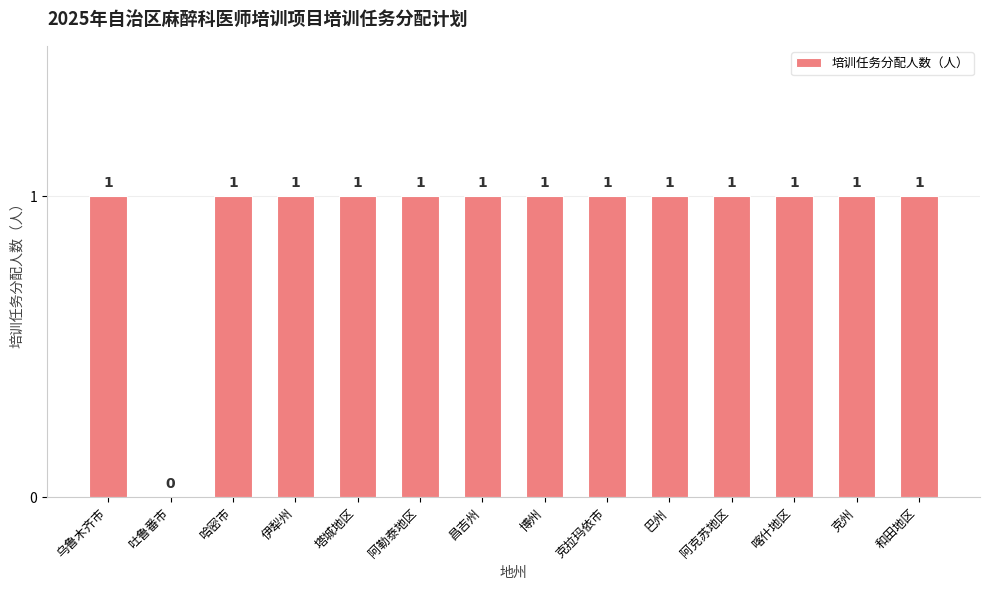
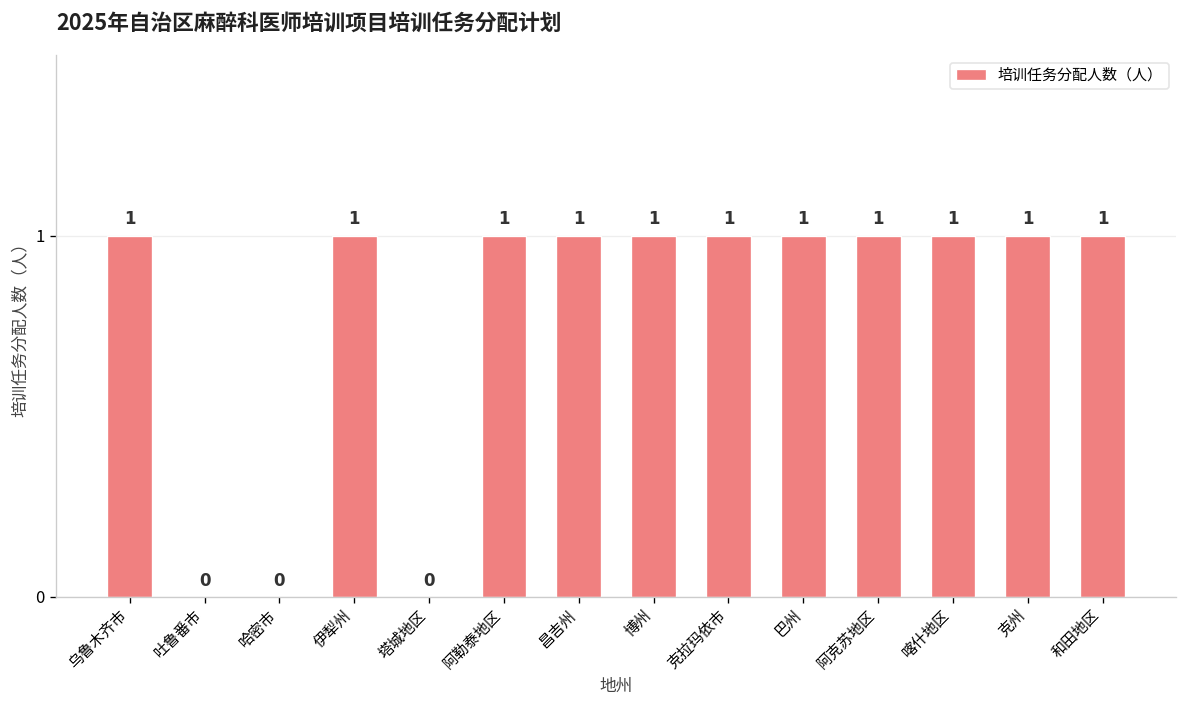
哈密市: 1 -> 0
塔城地区: 1 -> 0
